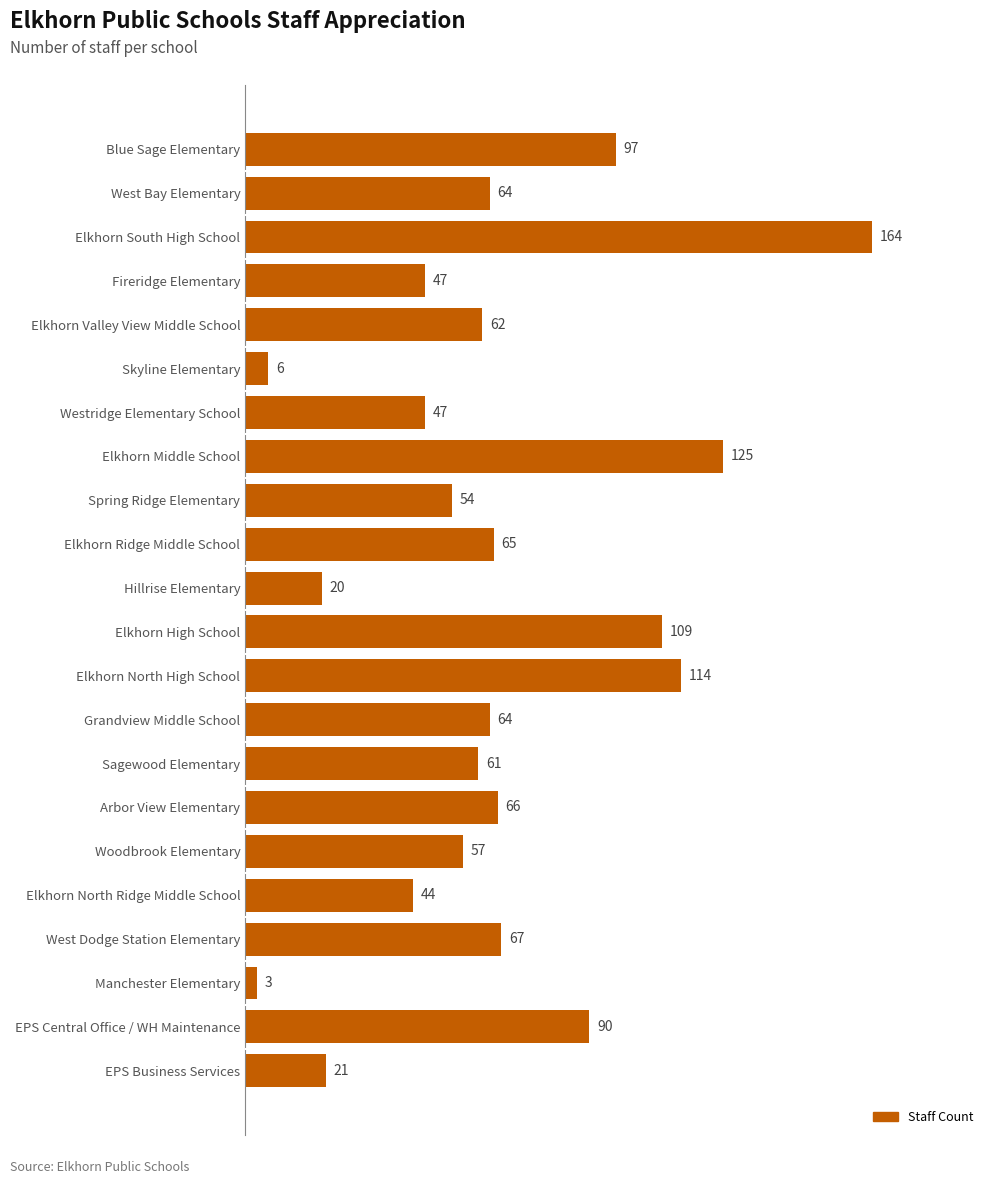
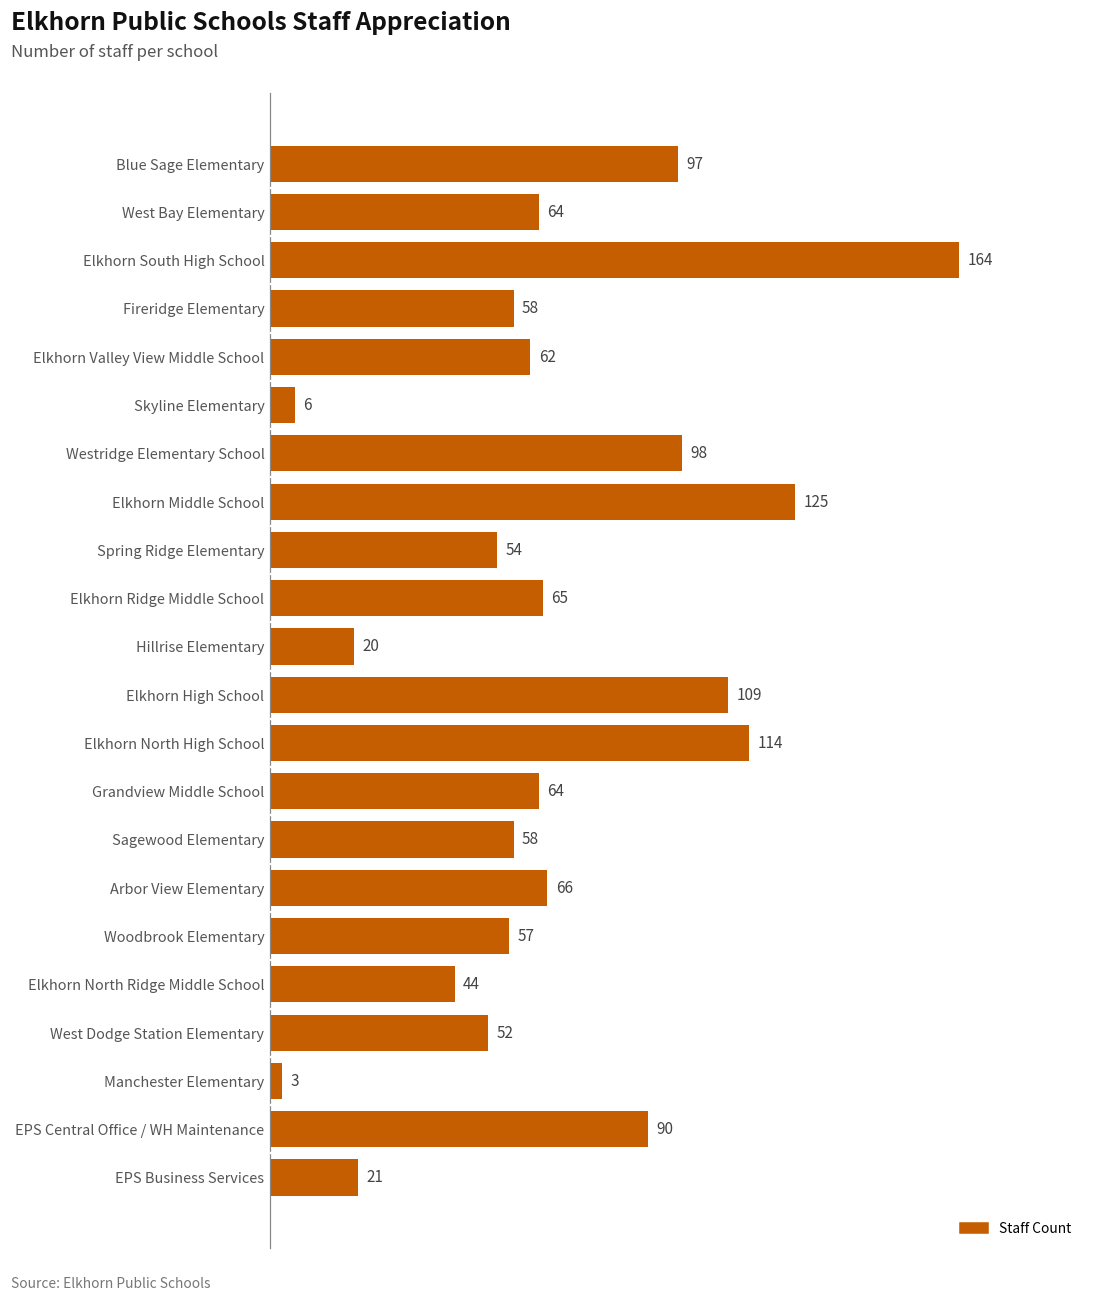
Fireridge Elementary: 47 -> 58
Westridge Elementary School: 47 -> 98
Sagewood Elementary: 61 -> 58
West Dodge Station Elementary: 67 -> 52
